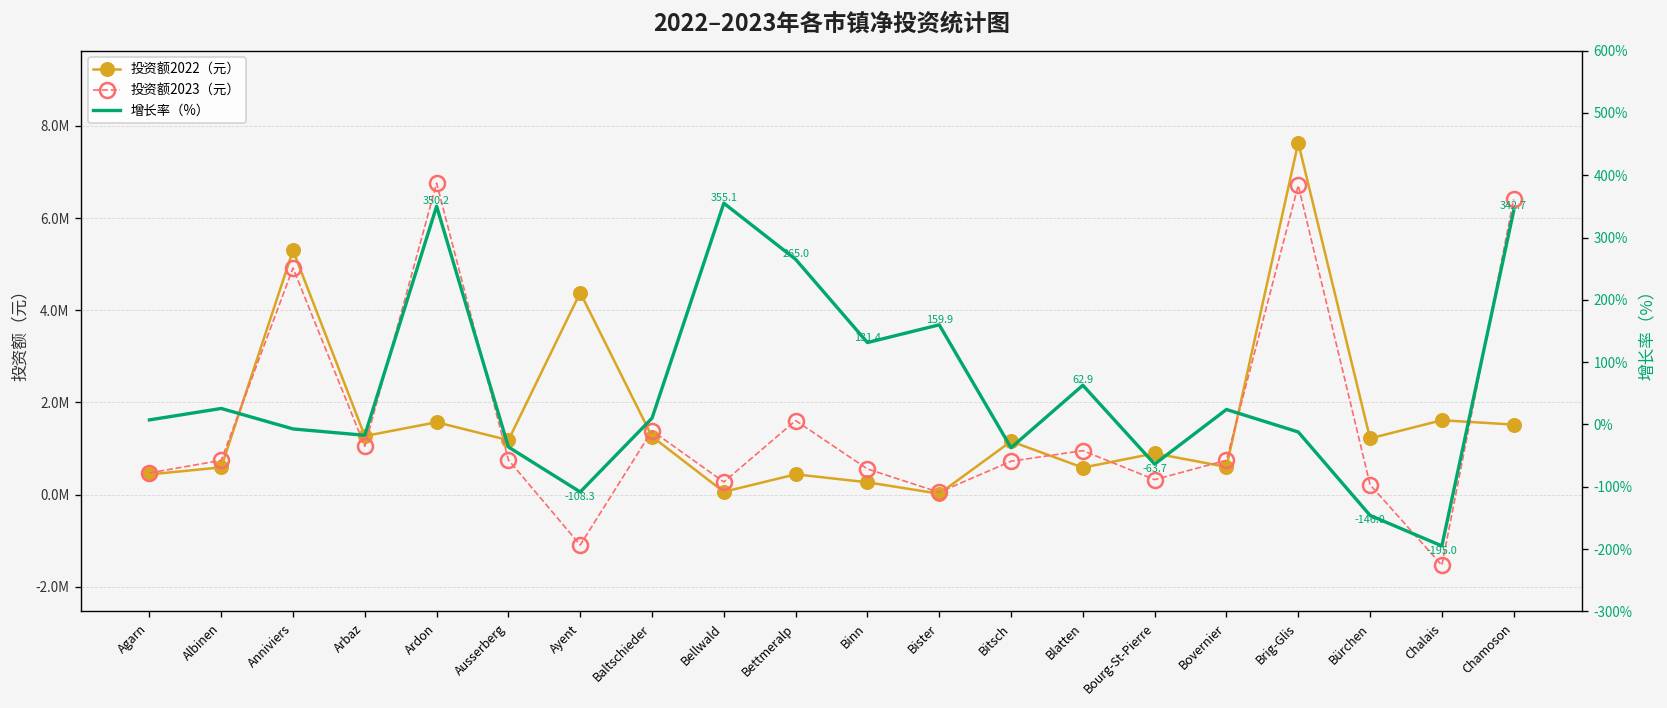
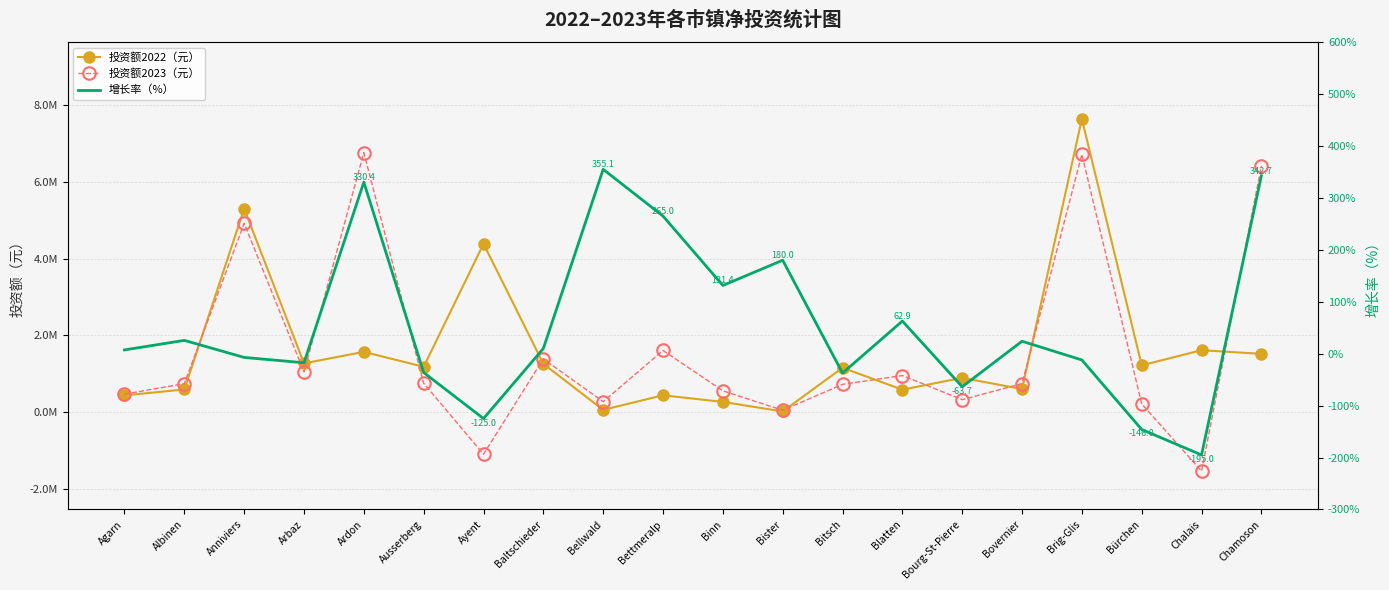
增长率（%）, Ardon: 350.2 -> 330.4
增长率（%）, Ayent: -108.3 -> -125.0
增长率（%）, Bister: 159.9 -> 180.0
